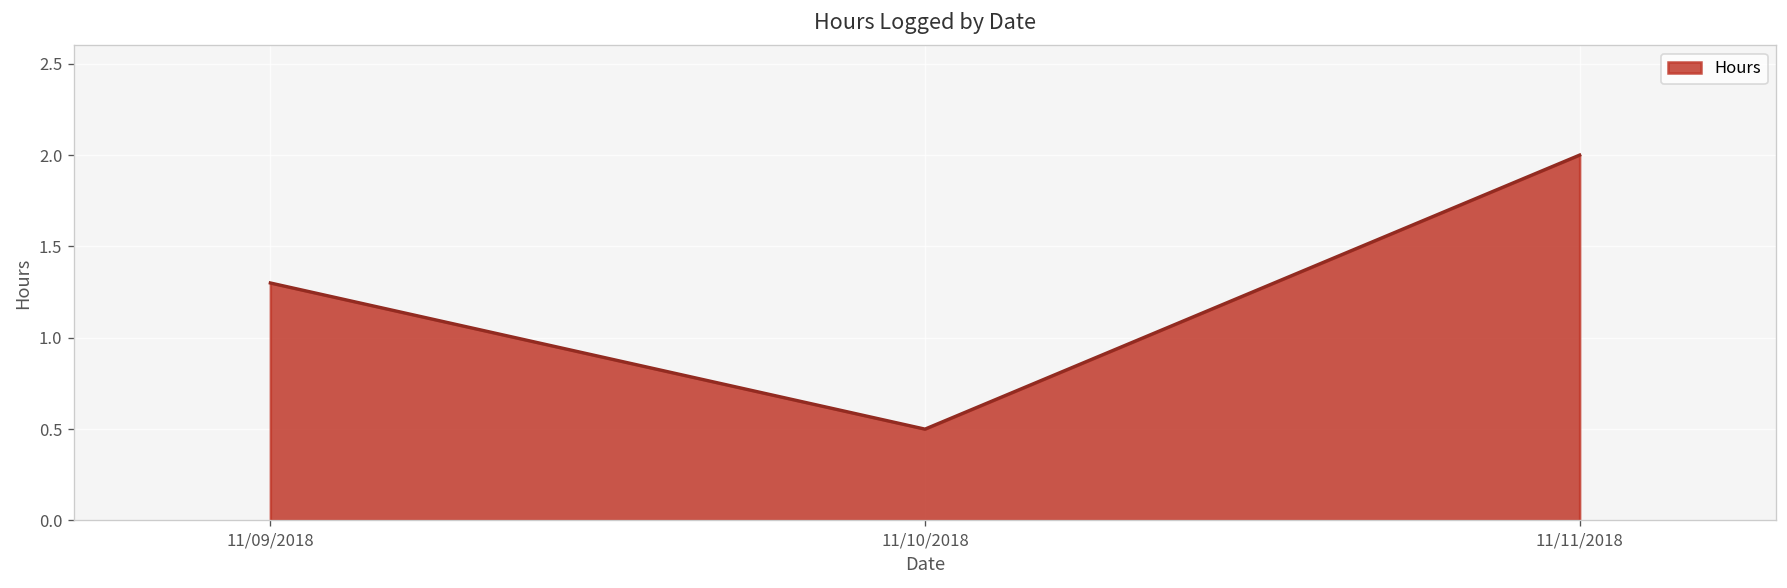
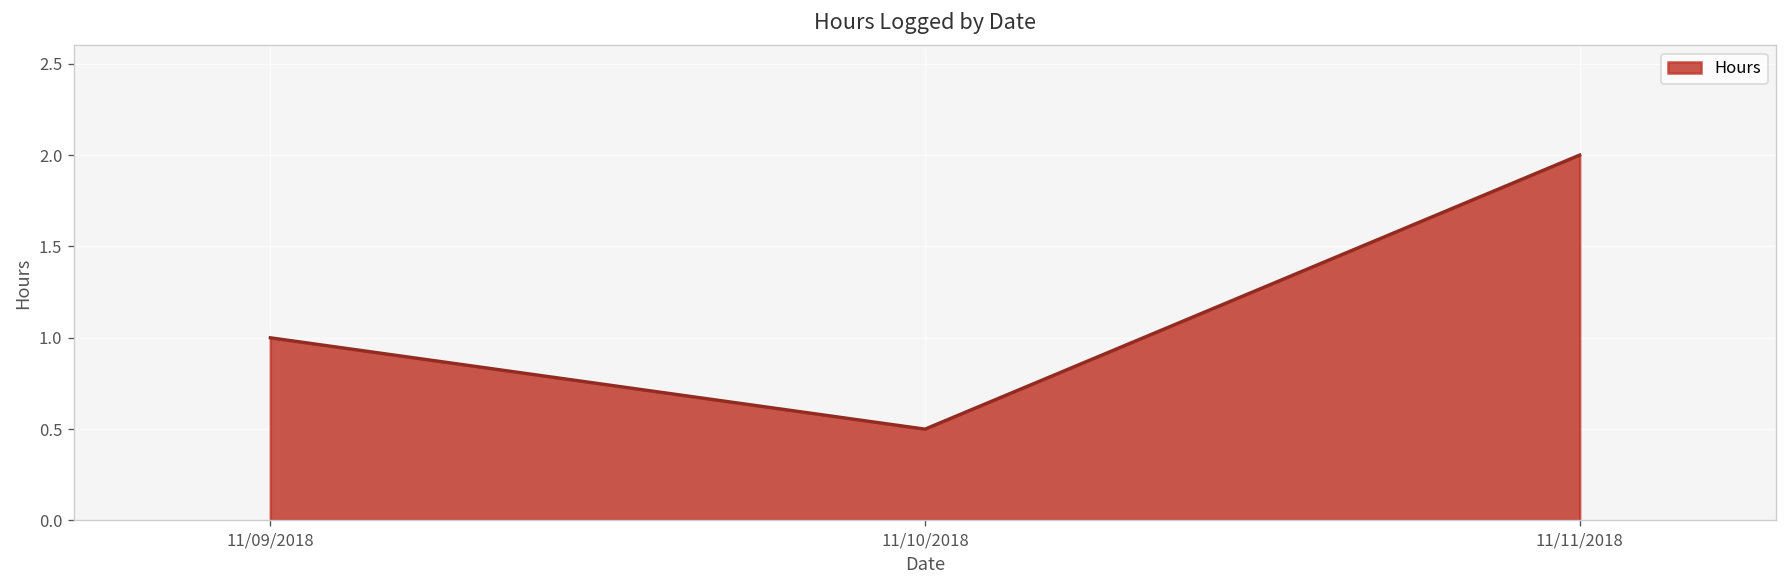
11/09/2018: 1.3 -> 1.0
